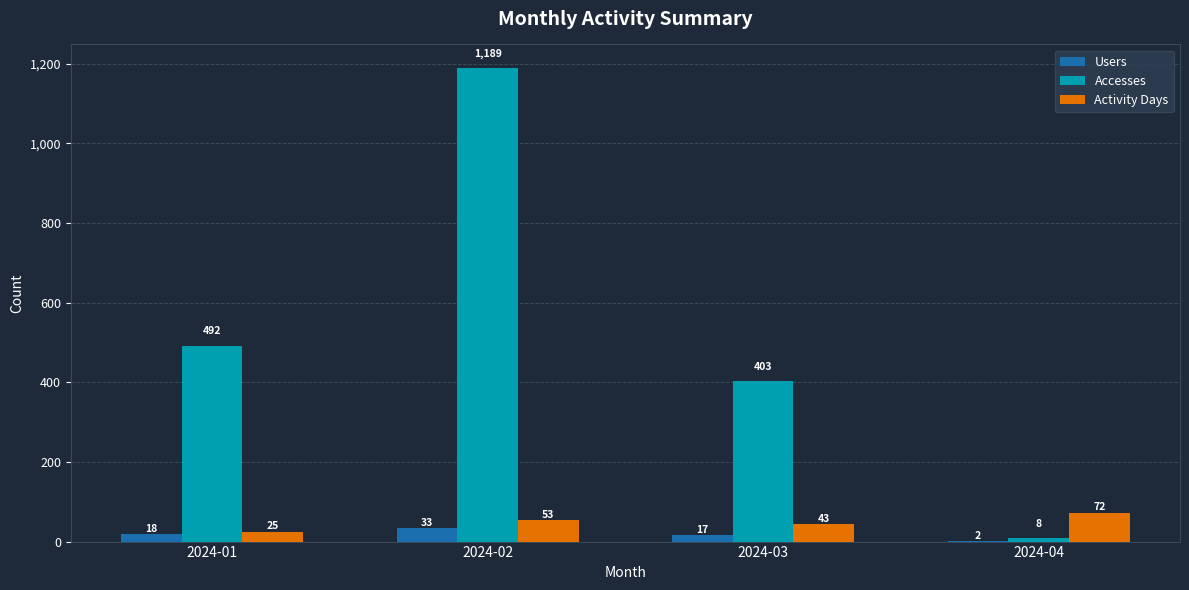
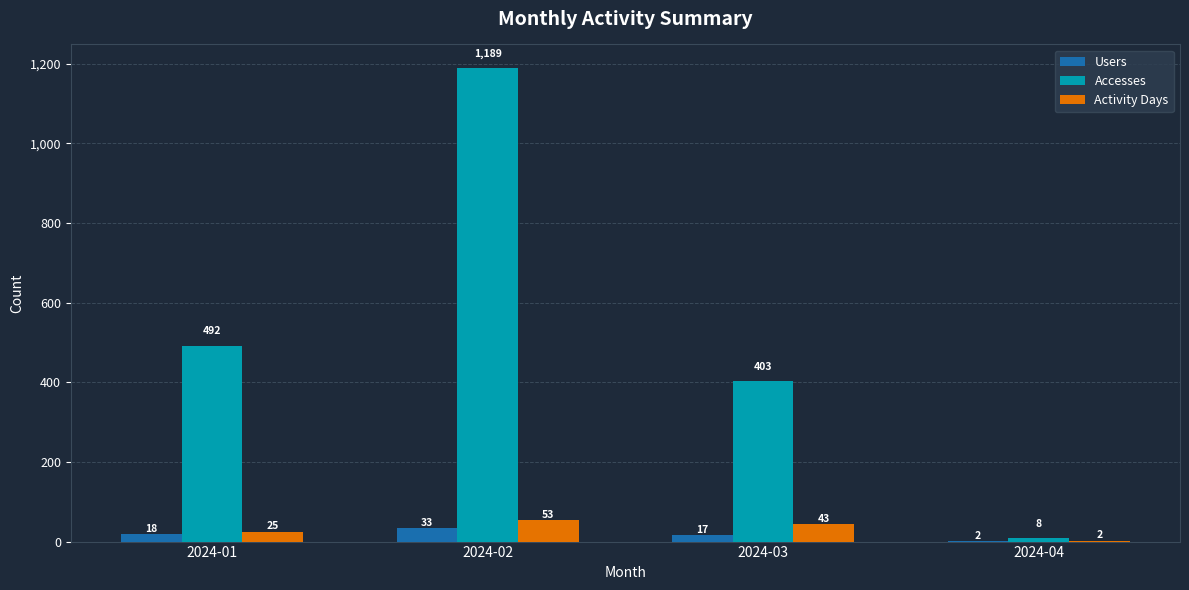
Activity Days, 2024-04: 72 -> 2
